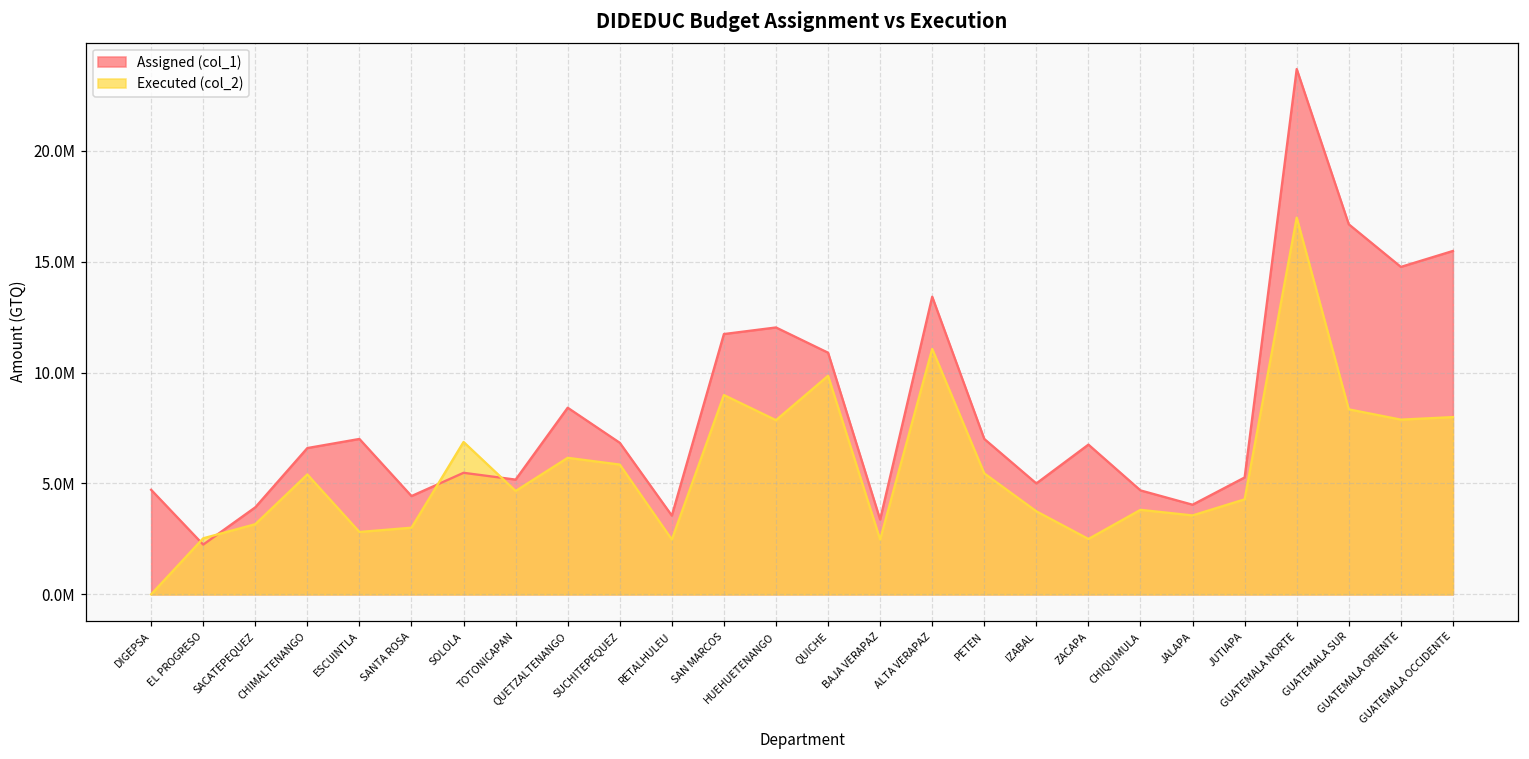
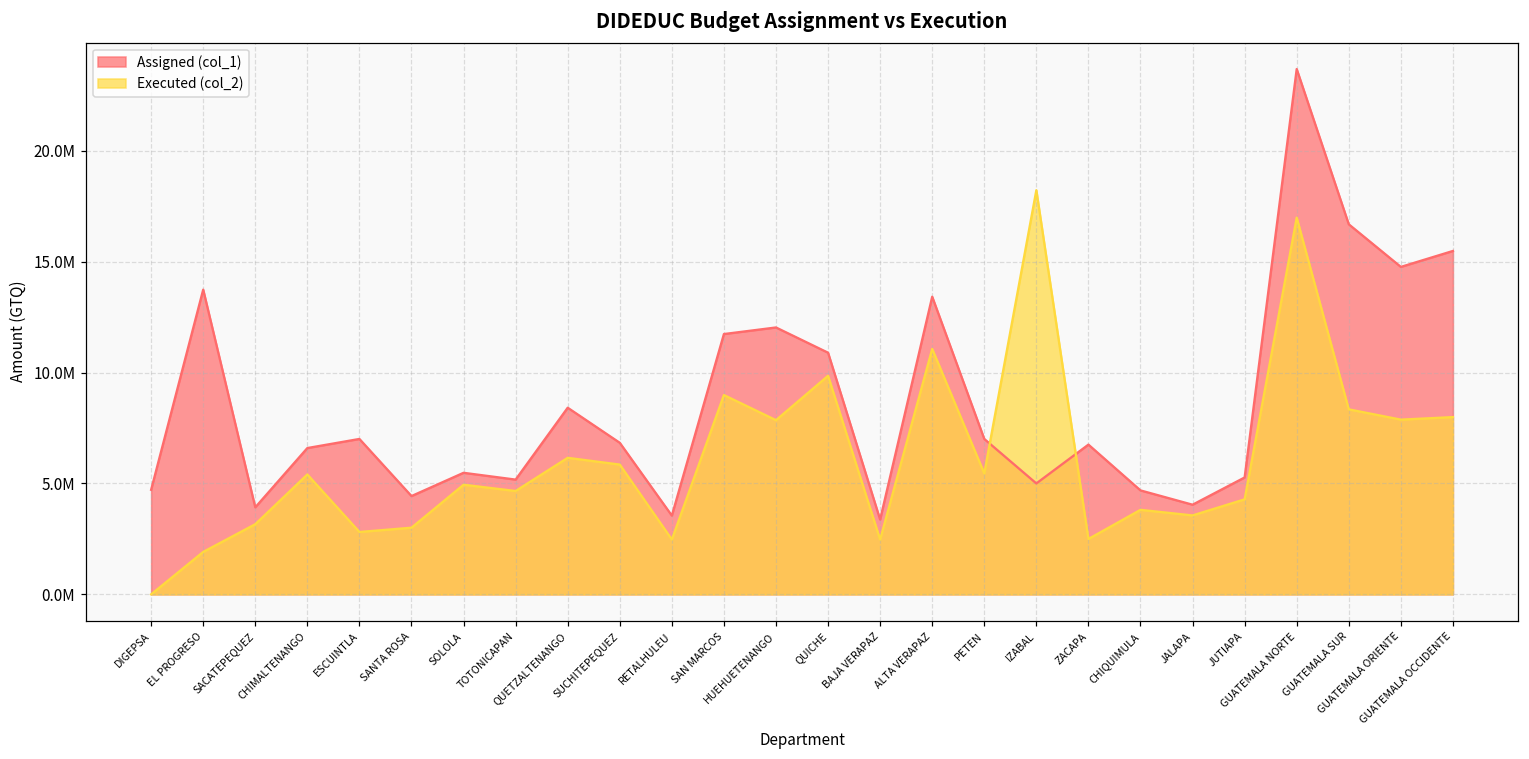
Assigned (col_1), EL PROGRESO: 2200000 -> 13700000
Executed (col_2), EL PROGRESO: 2500000 -> 1900000
Executed (col_2), SOLOLA: 6900000 -> 4900000
Executed (col_2), IZABAL: 3700000 -> 18200000
